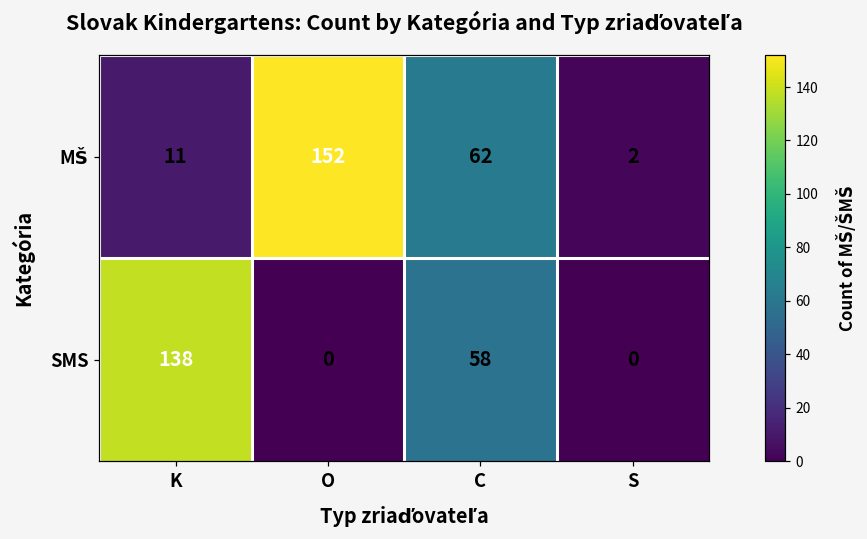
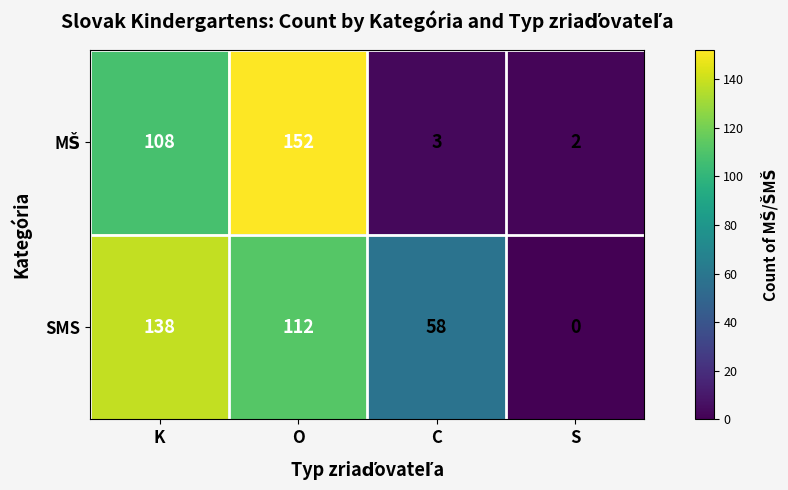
MŠ, K: 11 -> 108
MŠ, C: 62 -> 3
SMS, O: 0 -> 112
